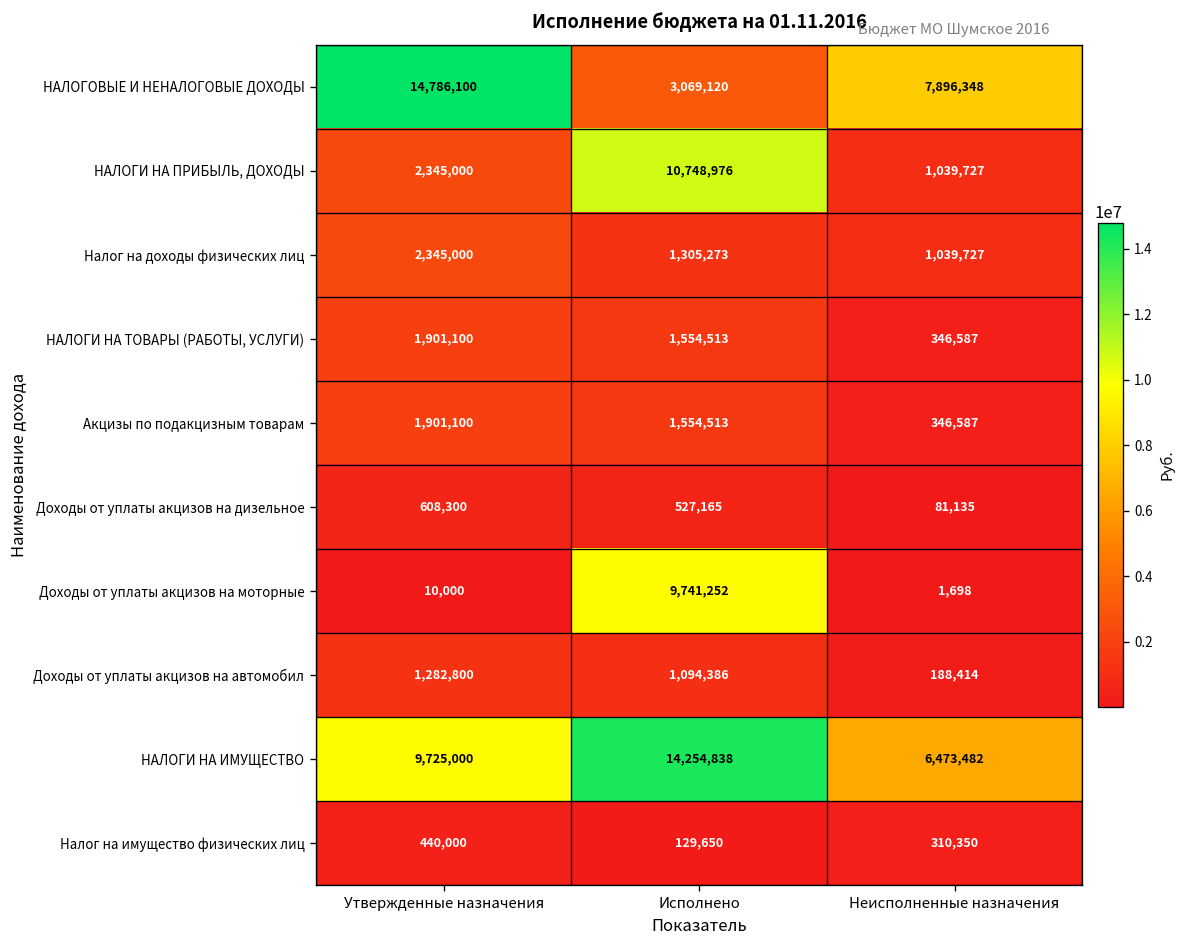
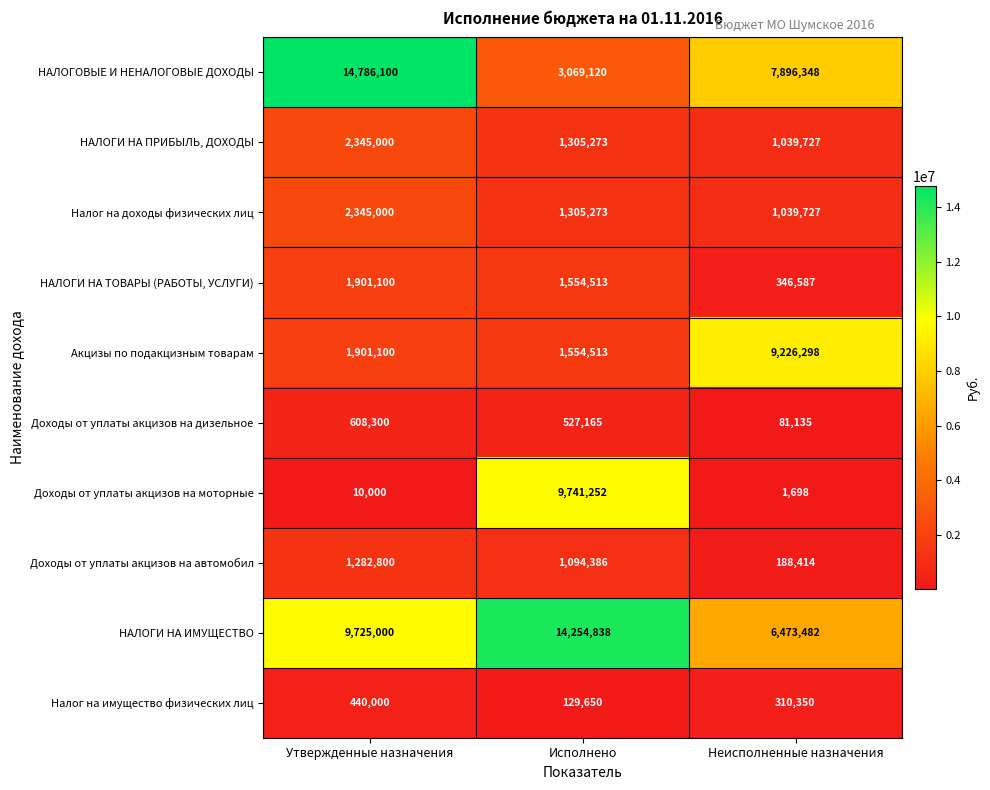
НАЛОГИ НА ПРИБЫЛЬ, ДОХОДЫ, Исполнено: 10,748,976 -> 1,305,273
Акцизы по подакцизным товарам, Неисполненные назначения: 346,587 -> 9,226,298
